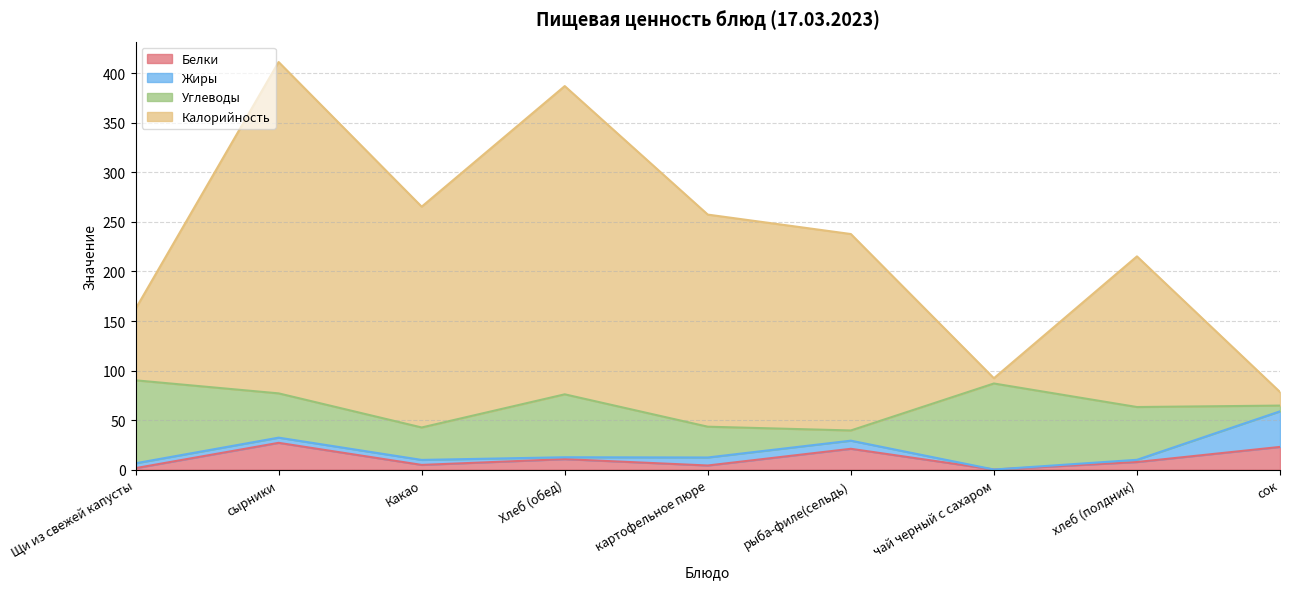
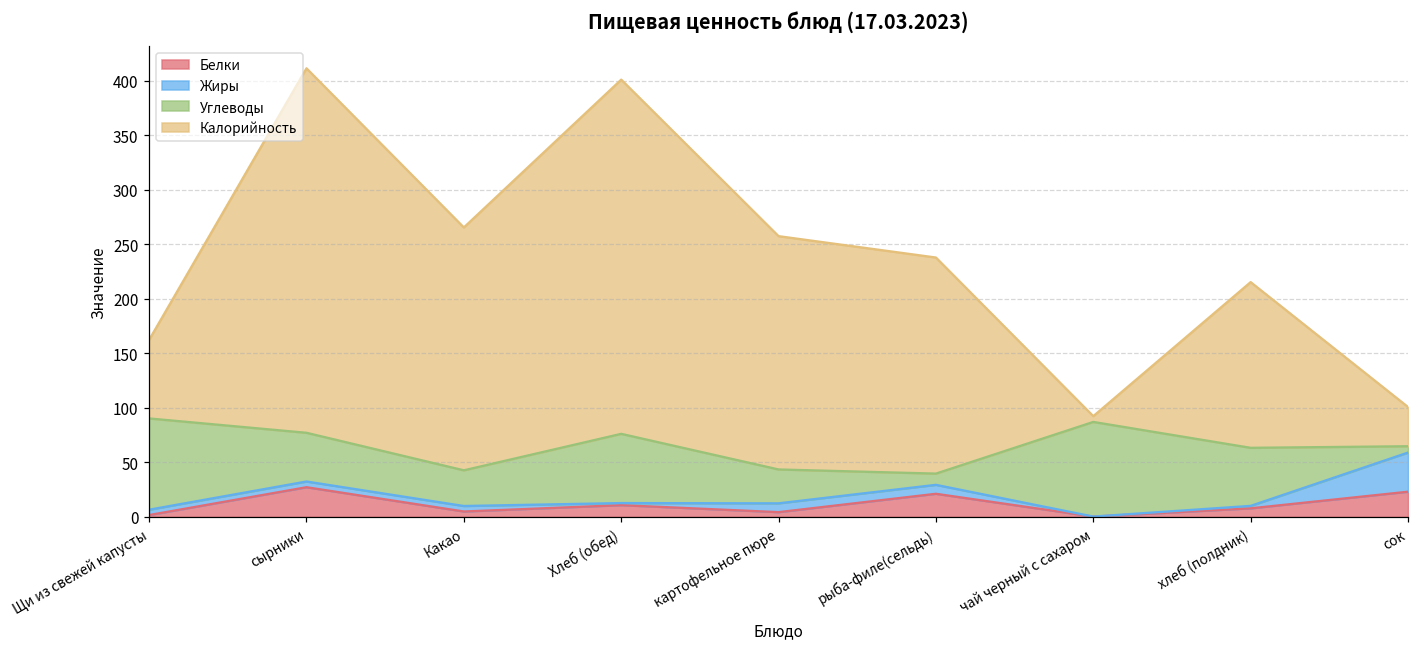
Калорийность, Хлеб (обед): 310 -> 320
Калорийность, сок: 10 -> 40
